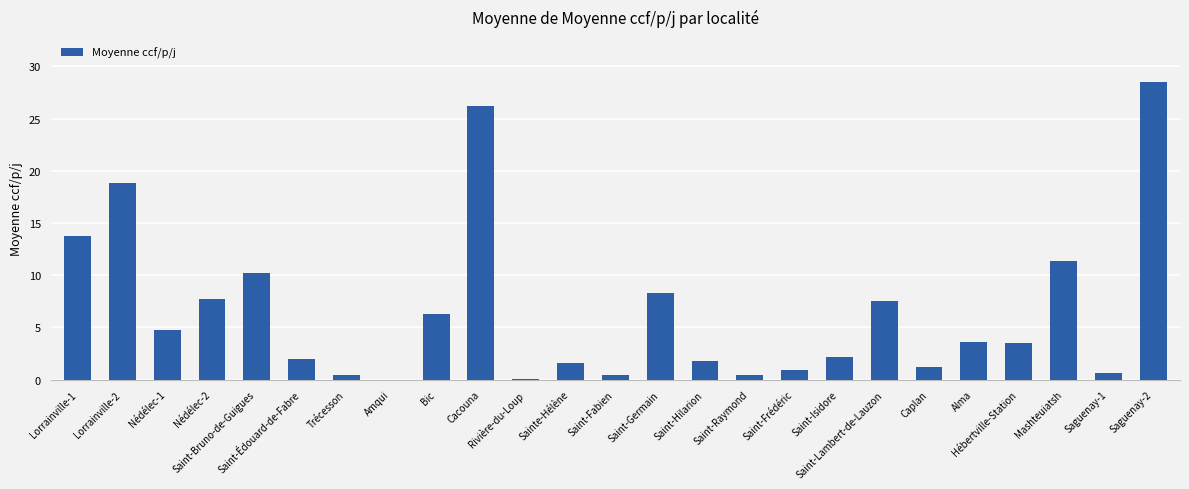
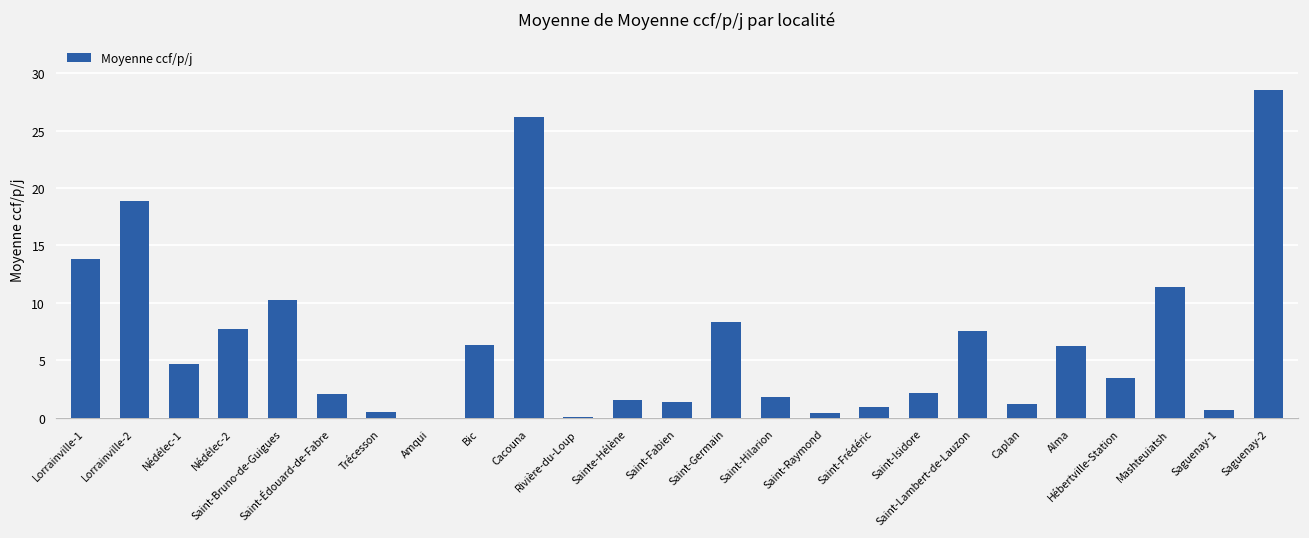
Saint-Fabien: 0.5 -> 1.4
Alma: 3.6 -> 6.3
